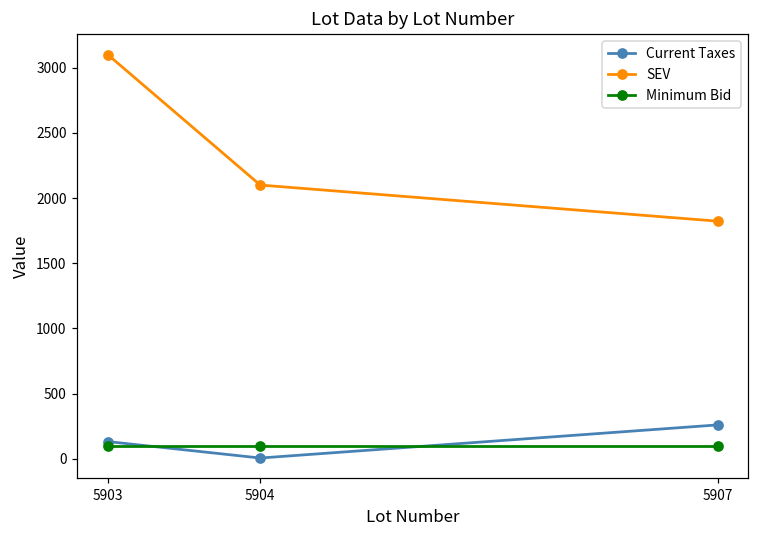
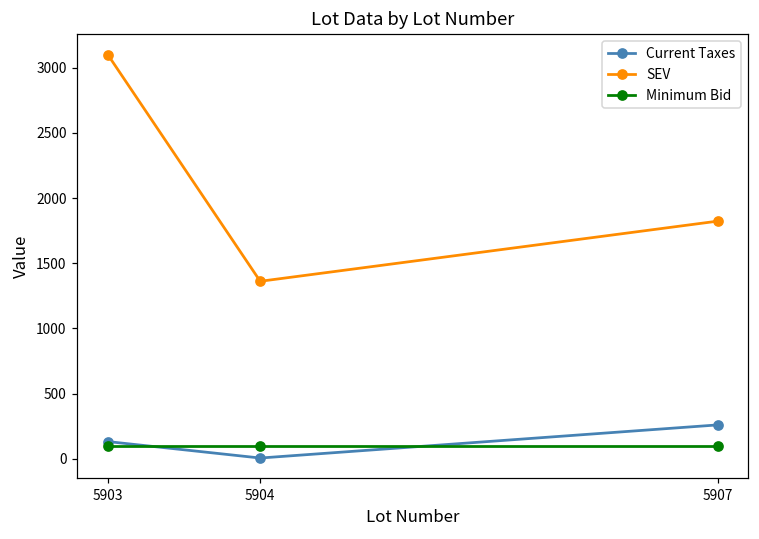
SEV, 5904: 2100 -> 1360
